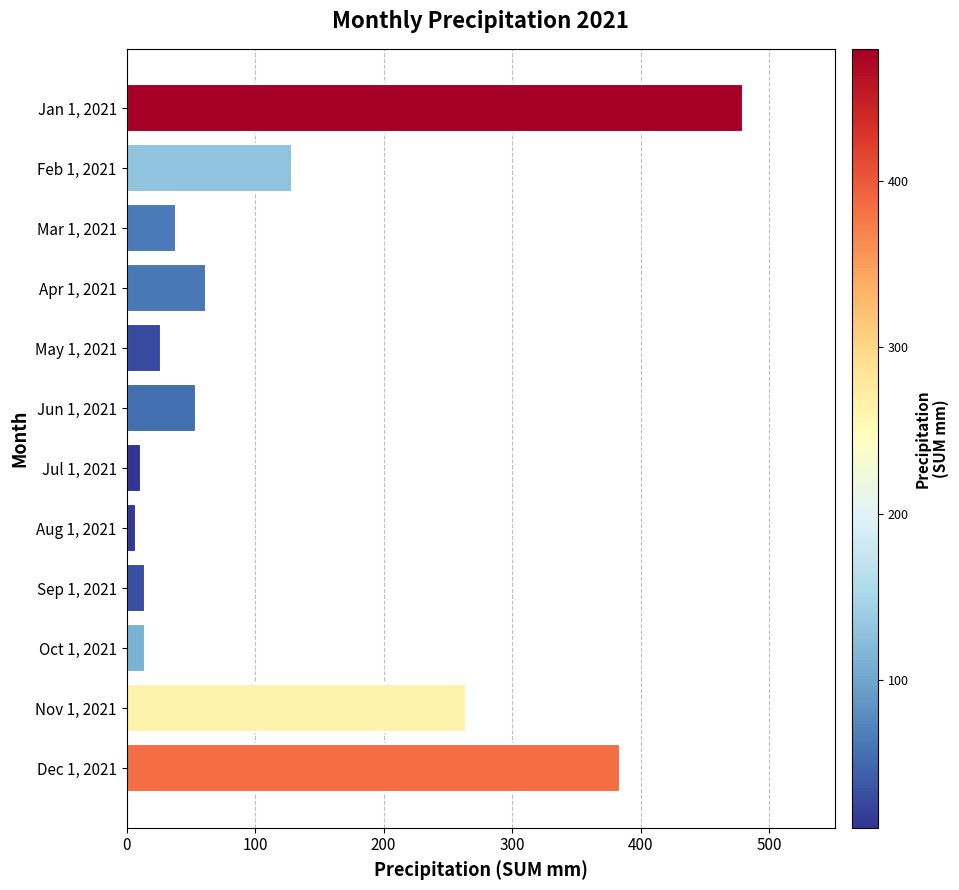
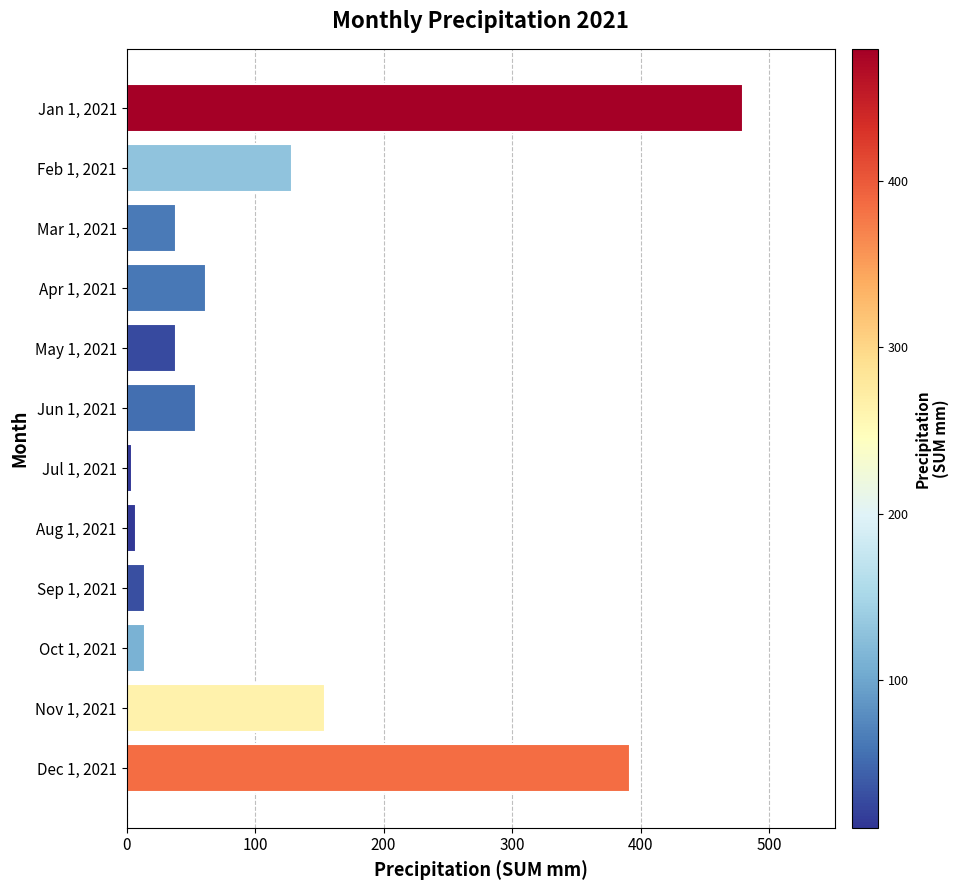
May 1, 2021: 27 -> 38
Jul 1, 2021: 11 -> 4
Nov 1, 2021: 264 -> 154
Dec 1, 2021: 384 -> 392
